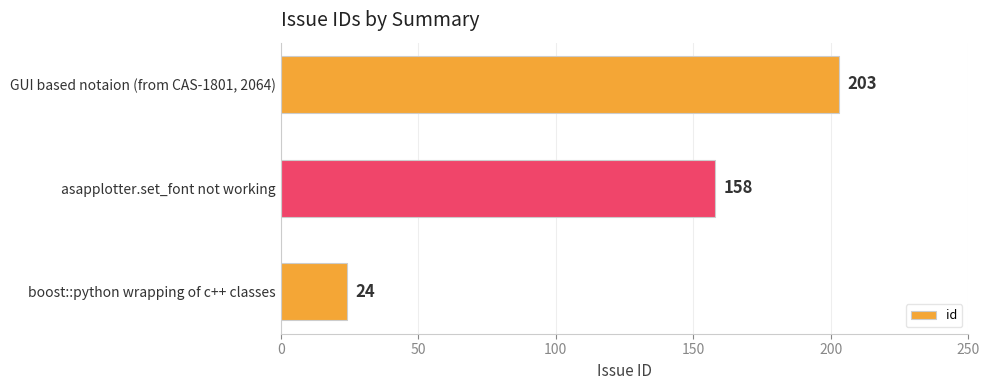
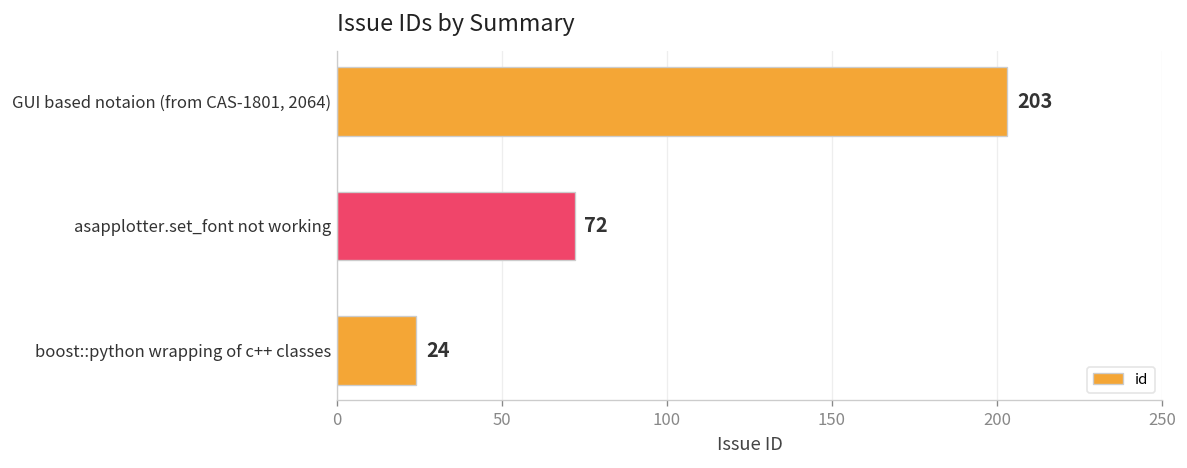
asapplotter.set_font not working: 158 -> 72
